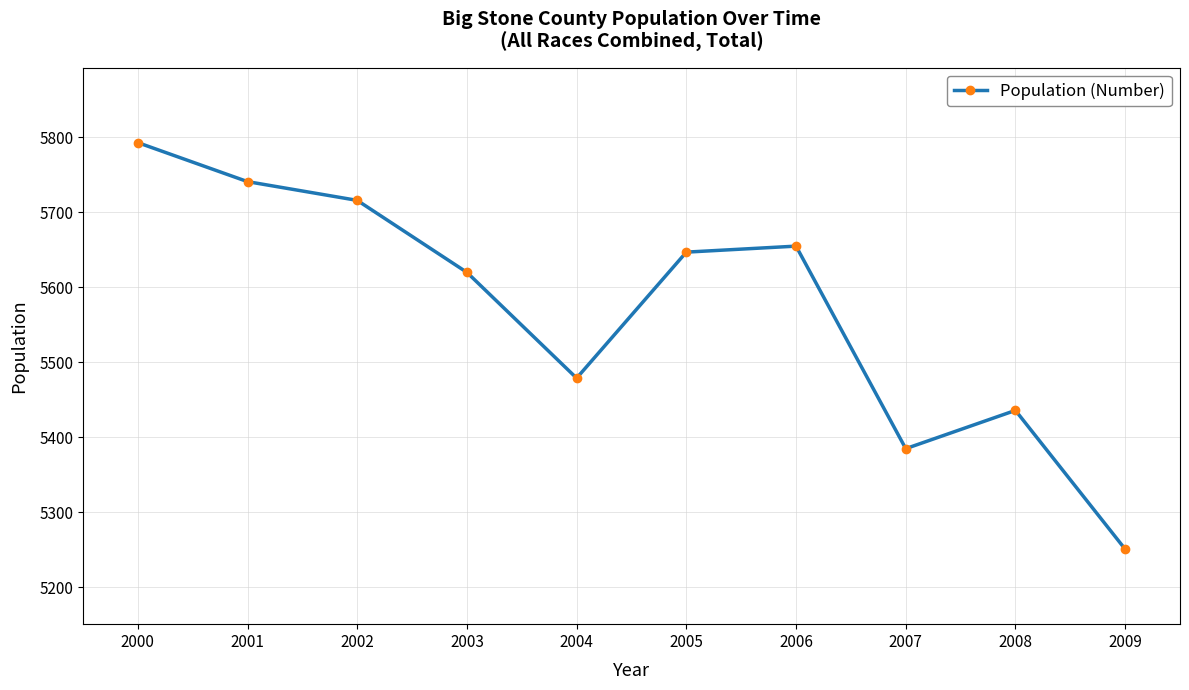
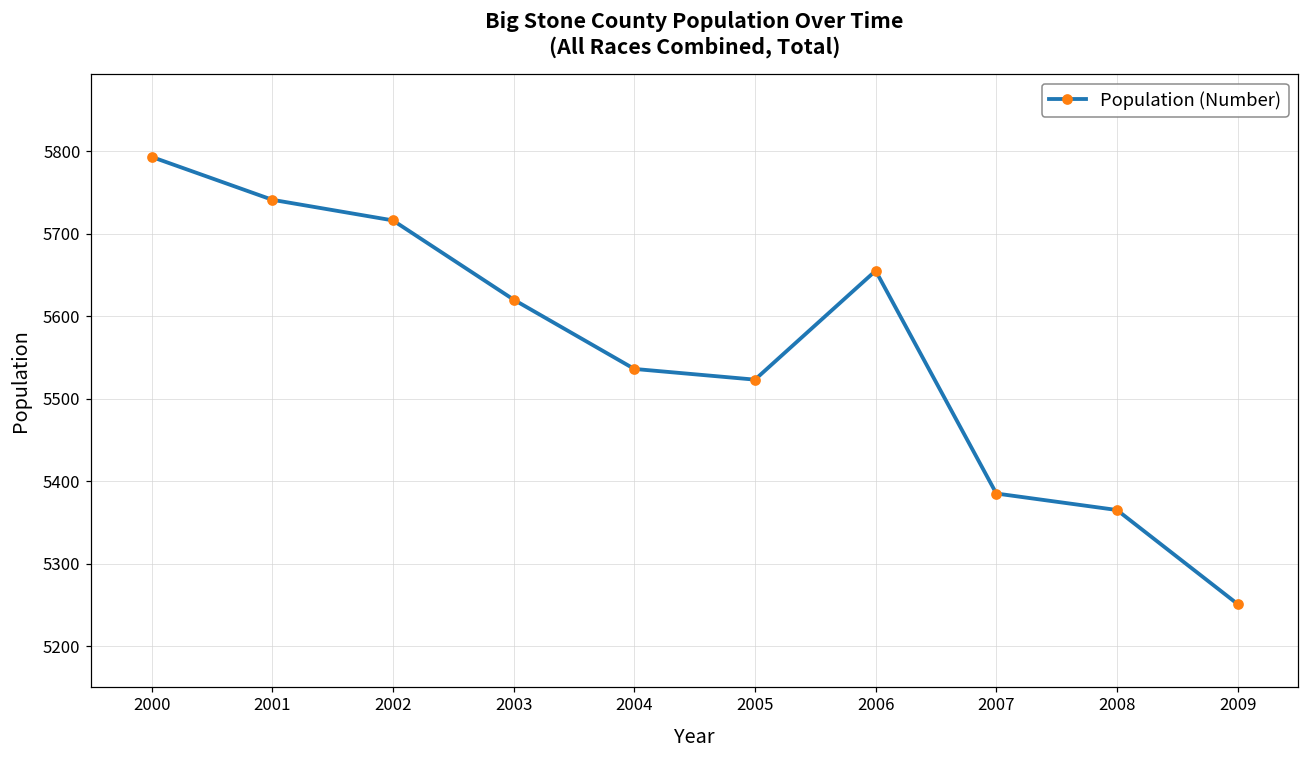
2004: 5480 -> 5540
2005: 5650 -> 5520
2008: 5440 -> 5370
